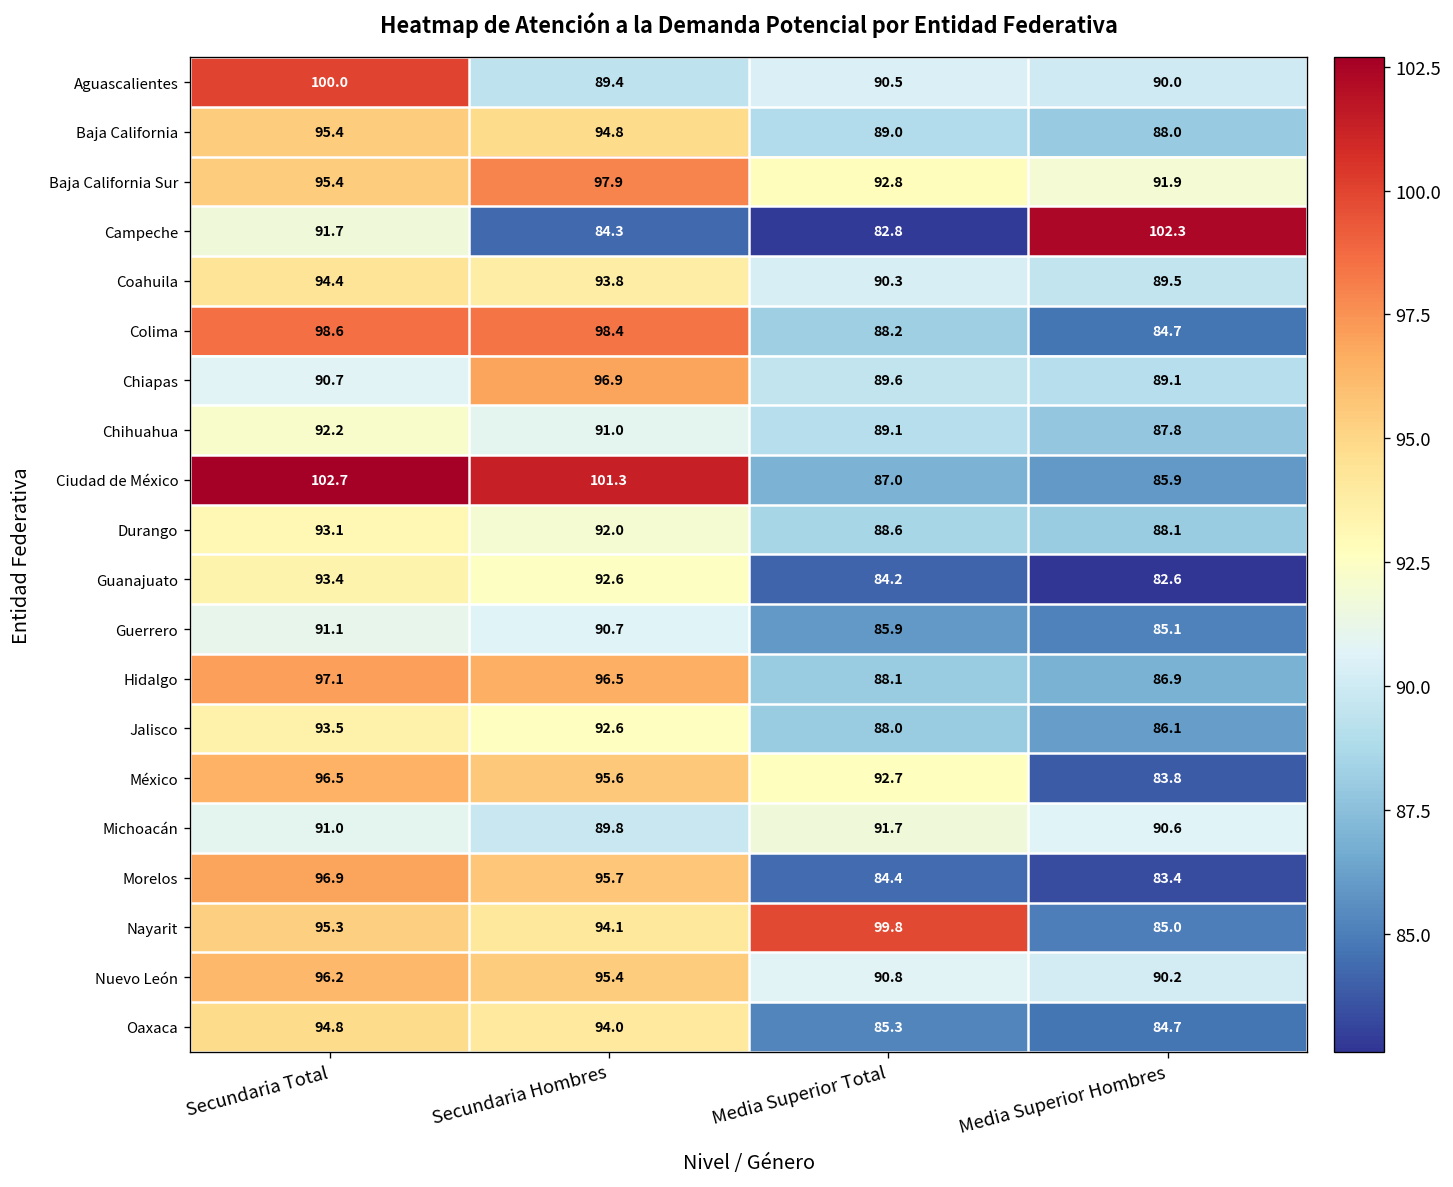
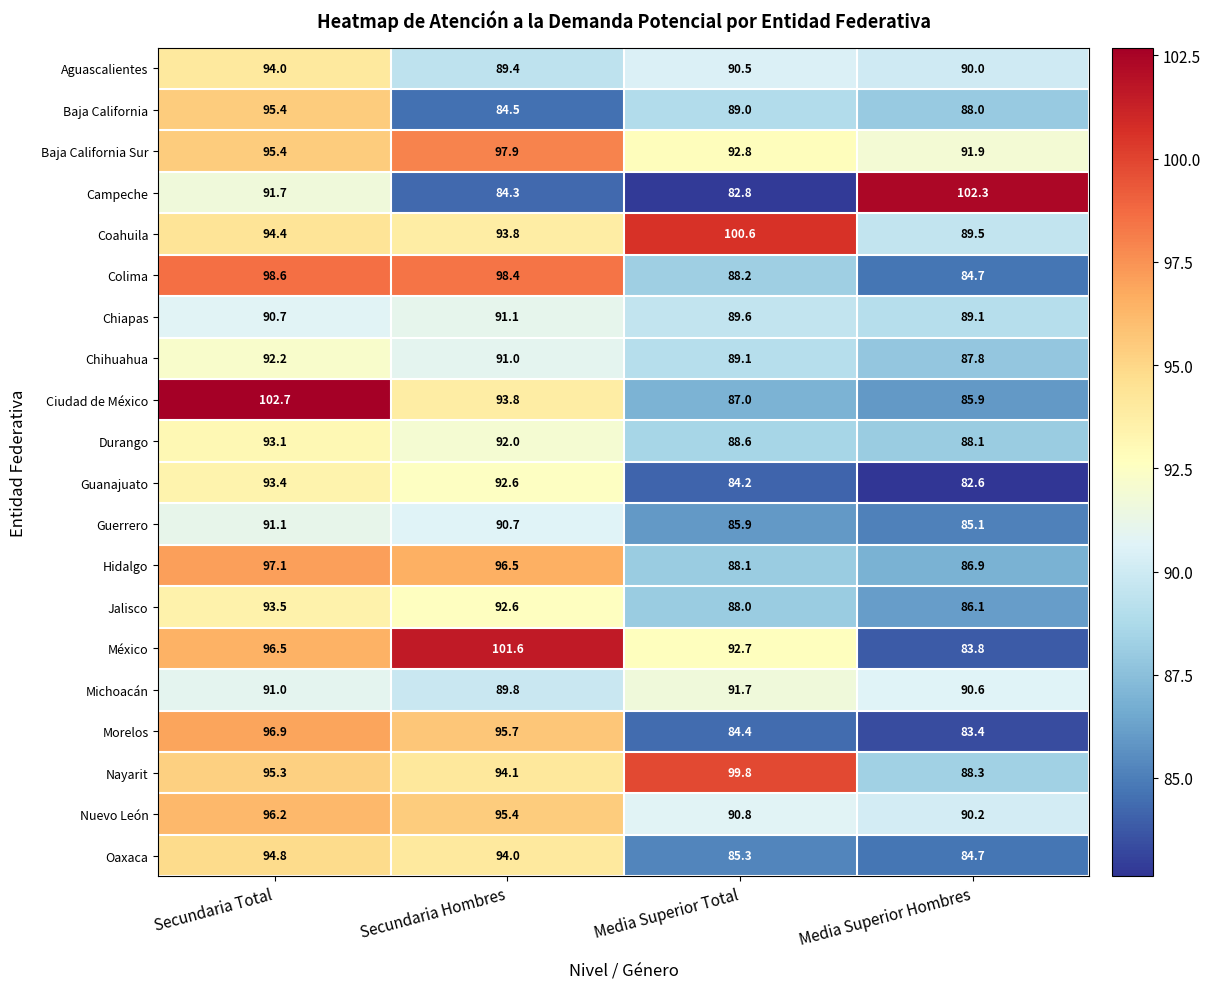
Aguascalientes, Secundaria Total: 100.0 -> 94.0
Baja California, Secundaria Hombres: 94.8 -> 84.5
Coahuila, Media Superior Total: 90.3 -> 100.6
Chiapas, Secundaria Hombres: 96.9 -> 91.1
Ciudad de México, Secundaria Hombres: 101.3 -> 93.8
México, Secundaria Hombres: 95.6 -> 101.6
Nayarit, Media Superior Hombres: 85.0 -> 88.3
